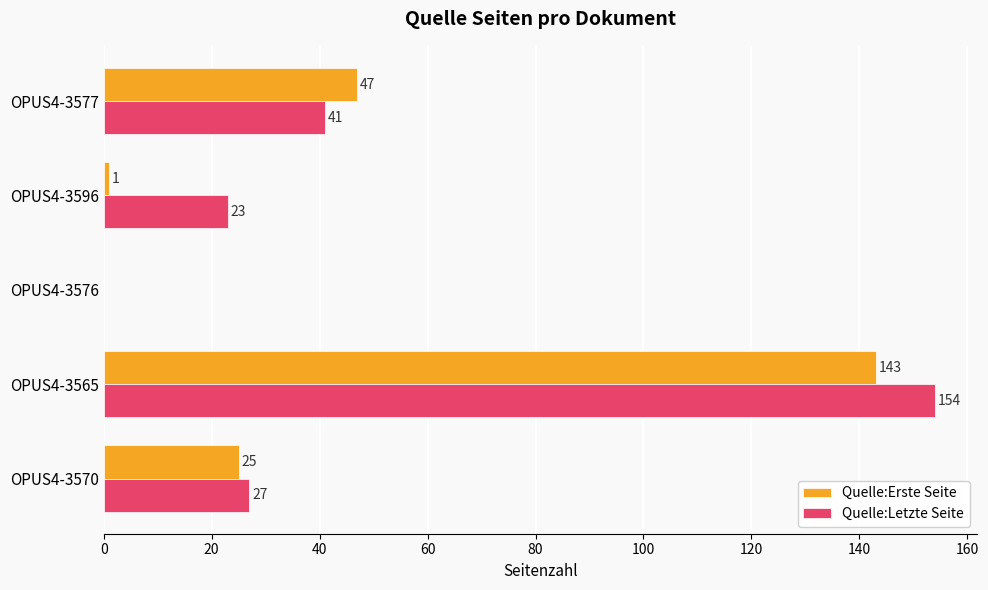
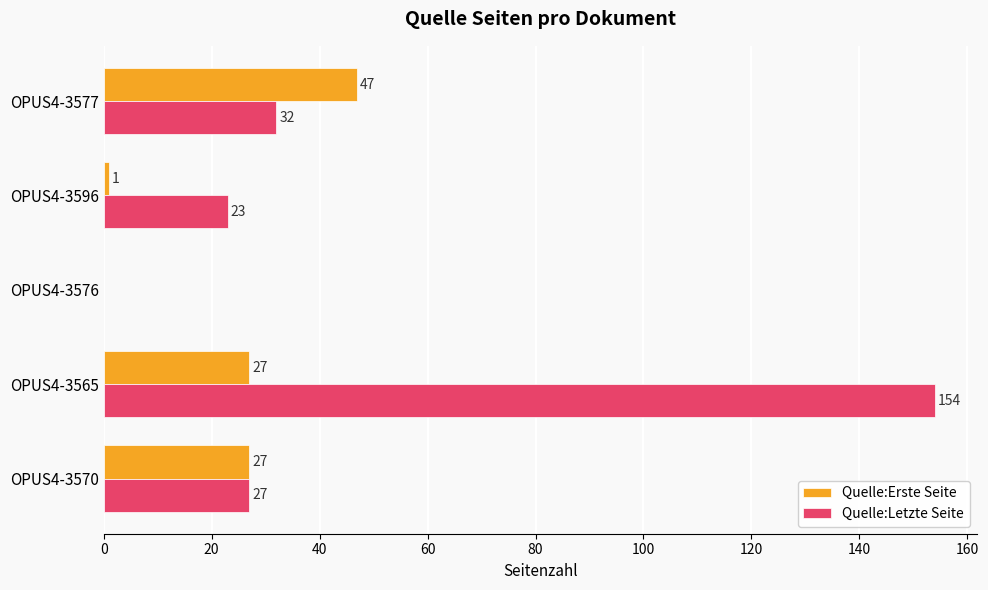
Quelle:Letzte Seite, OPUS4-3577: 41 -> 32
Quelle:Erste Seite, OPUS4-3565: 143 -> 27
Quelle:Erste Seite, OPUS4-3570: 25 -> 27
